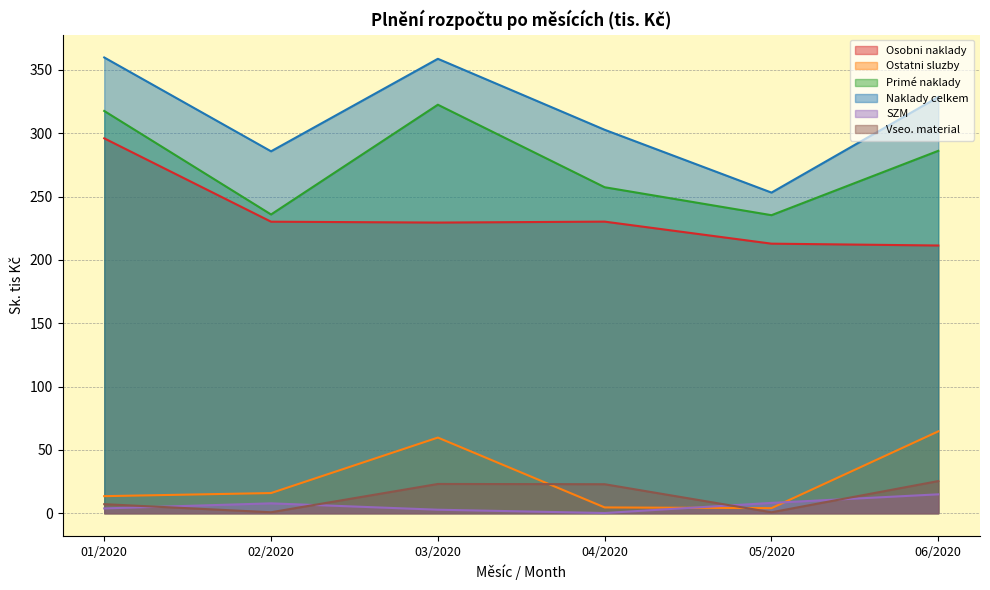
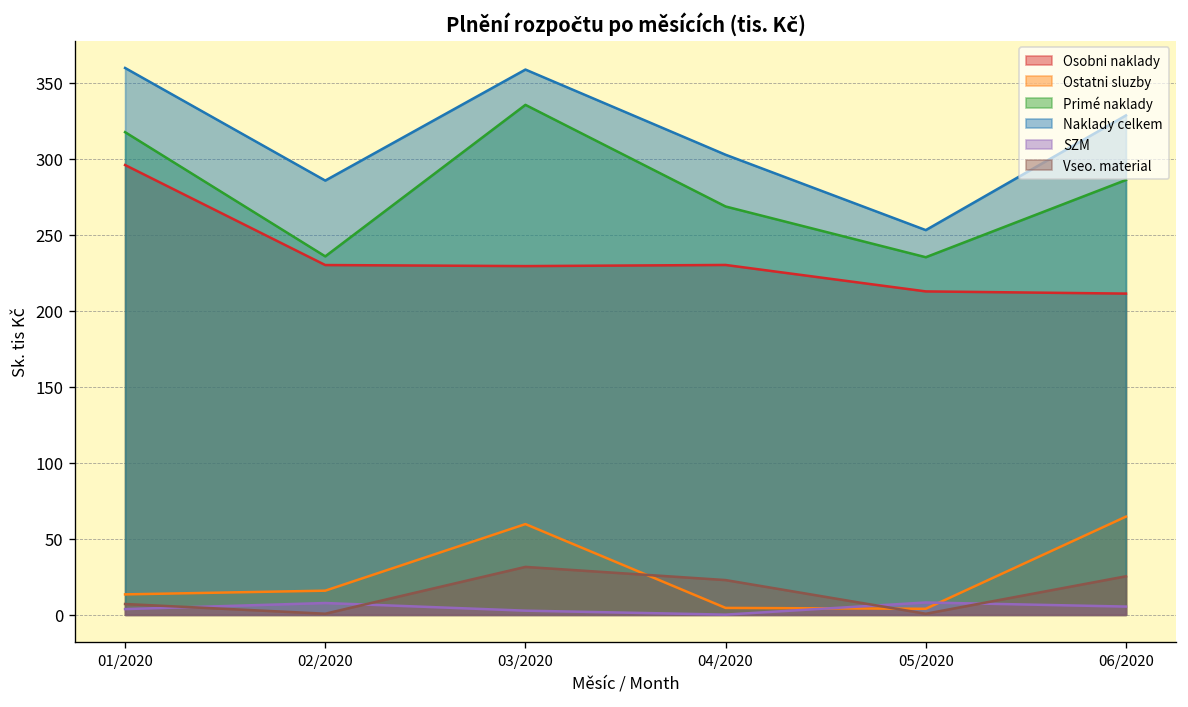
Primé naklady, 03/2020: 323 -> 336
Vseo. material, 03/2020: 23 -> 32
Primé naklady, 04/2020: 257 -> 269
SZM, 06/2020: 15 -> 5
